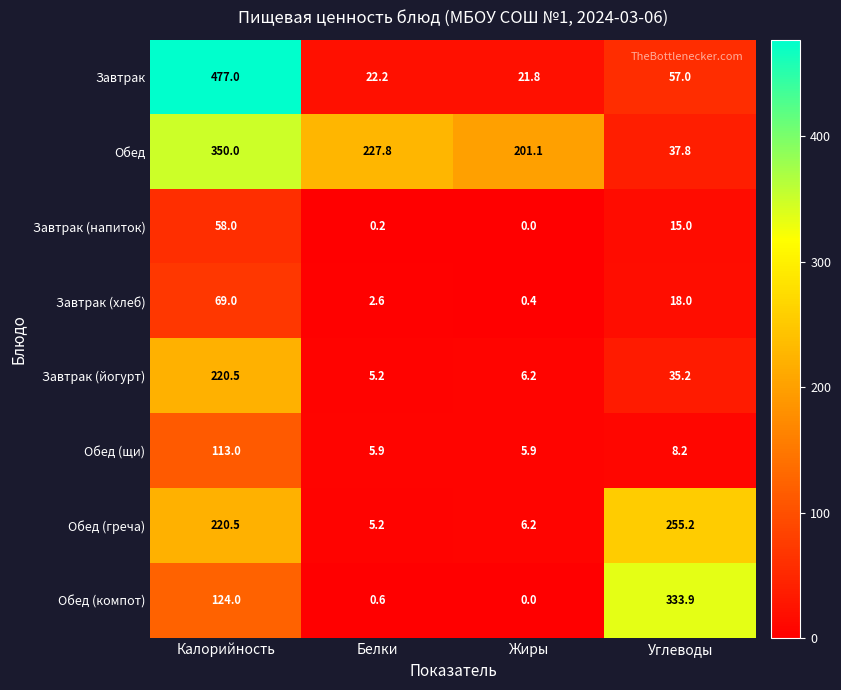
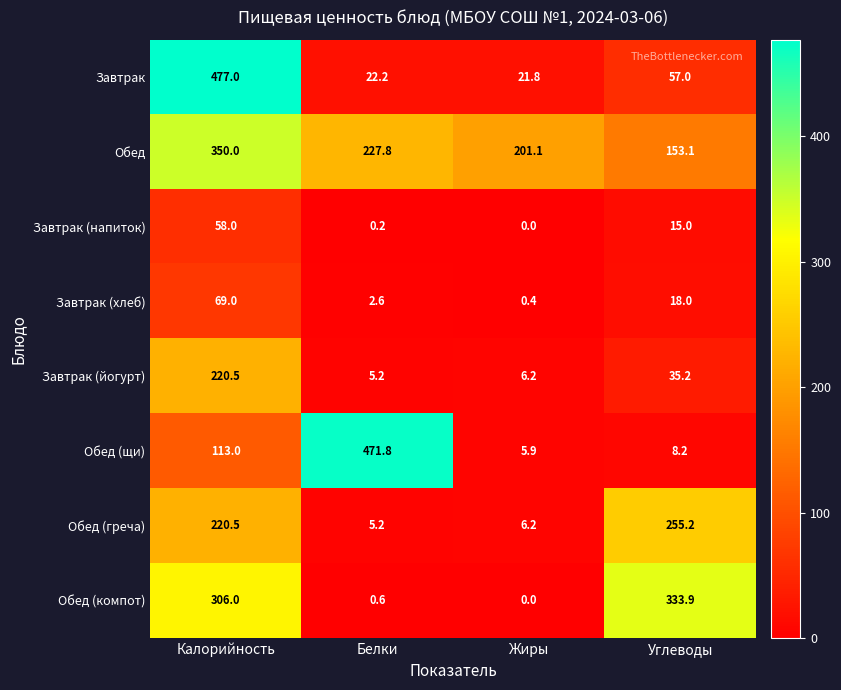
Обед, Углеводы: 37.8 -> 153.1
Обед (щи), Белки: 5.9 -> 471.8
Обед (компот), Калорийность: 124.0 -> 306.0
